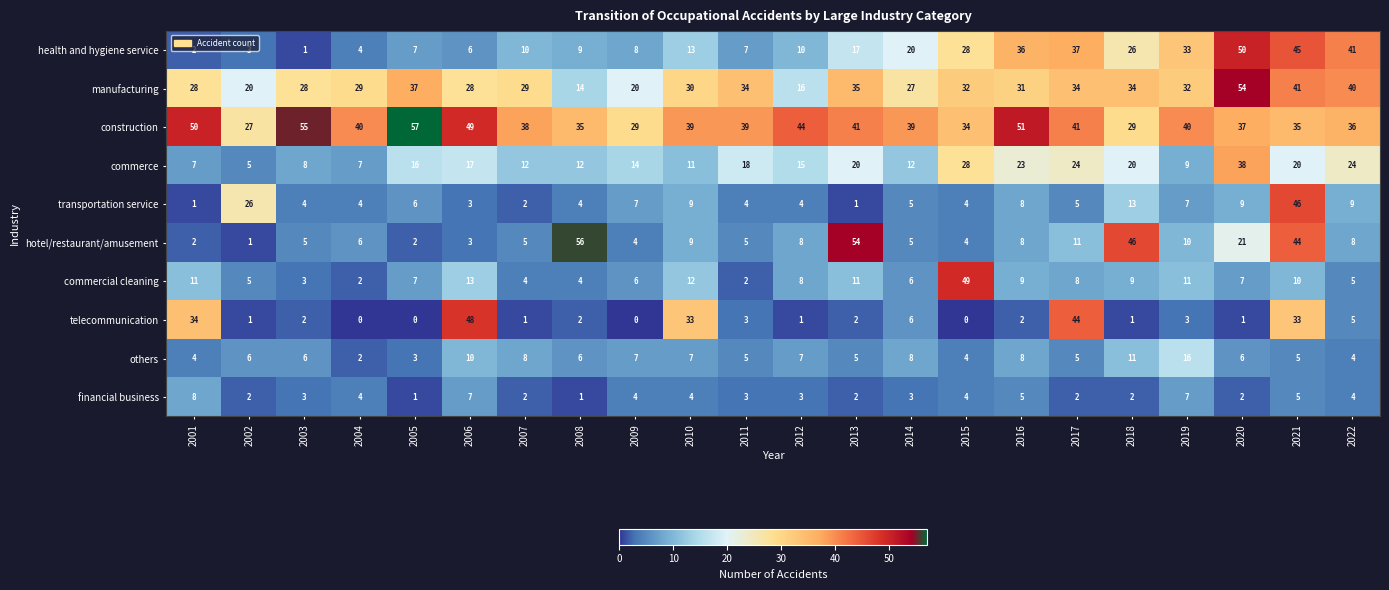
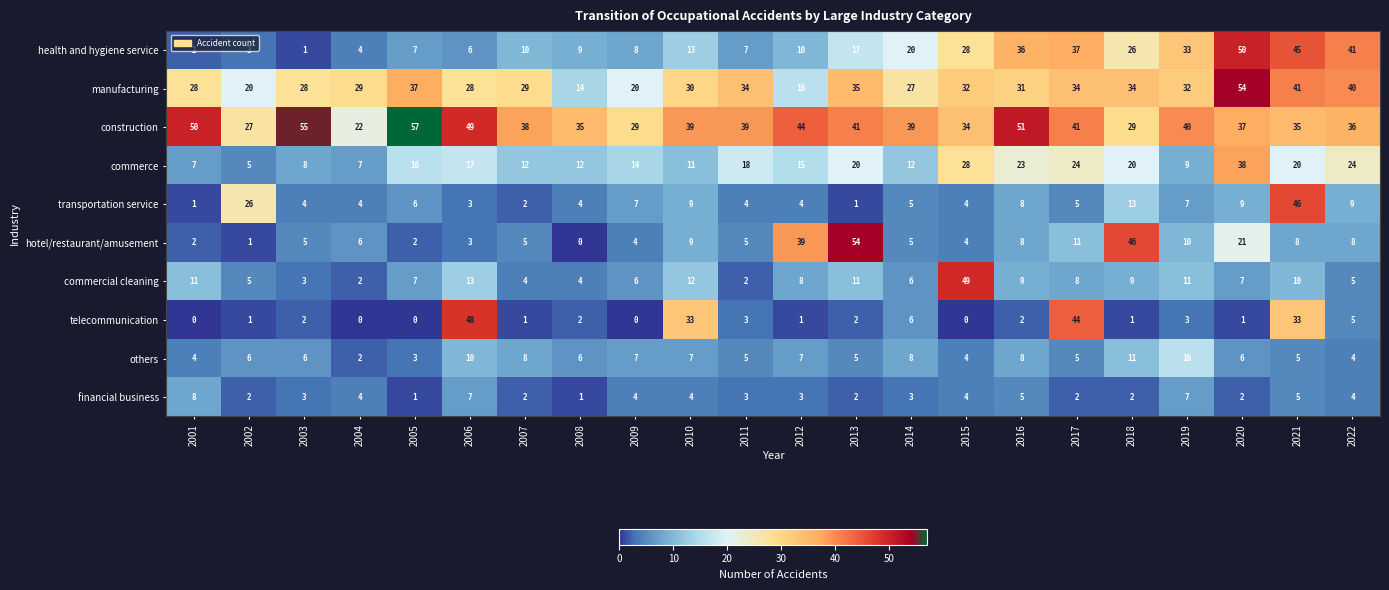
construction, 2004: 40 -> 22
hotel/restaurant/amusement, 2008: 56 -> 0
hotel/restaurant/amusement, 2012: 8 -> 39
hotel/restaurant/amusement, 2021: 44 -> 8
telecommunication, 2001: 34 -> 0
